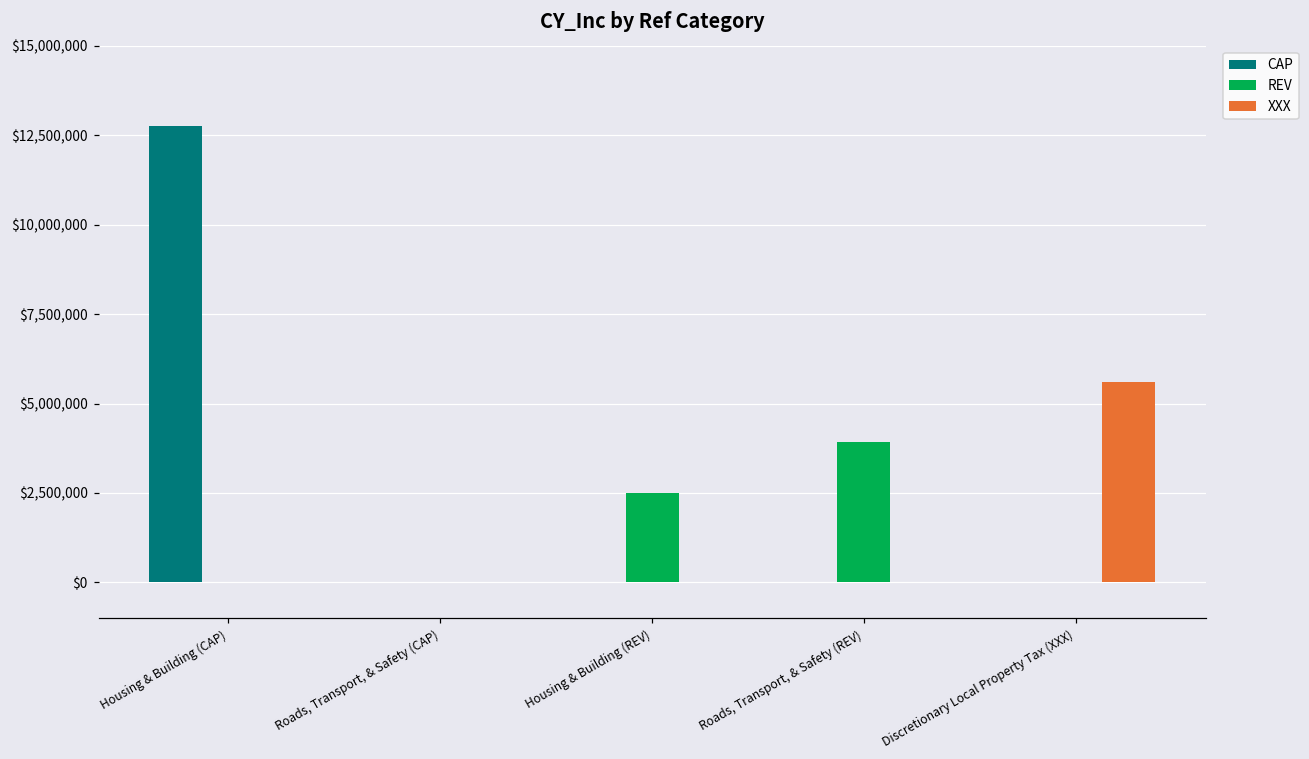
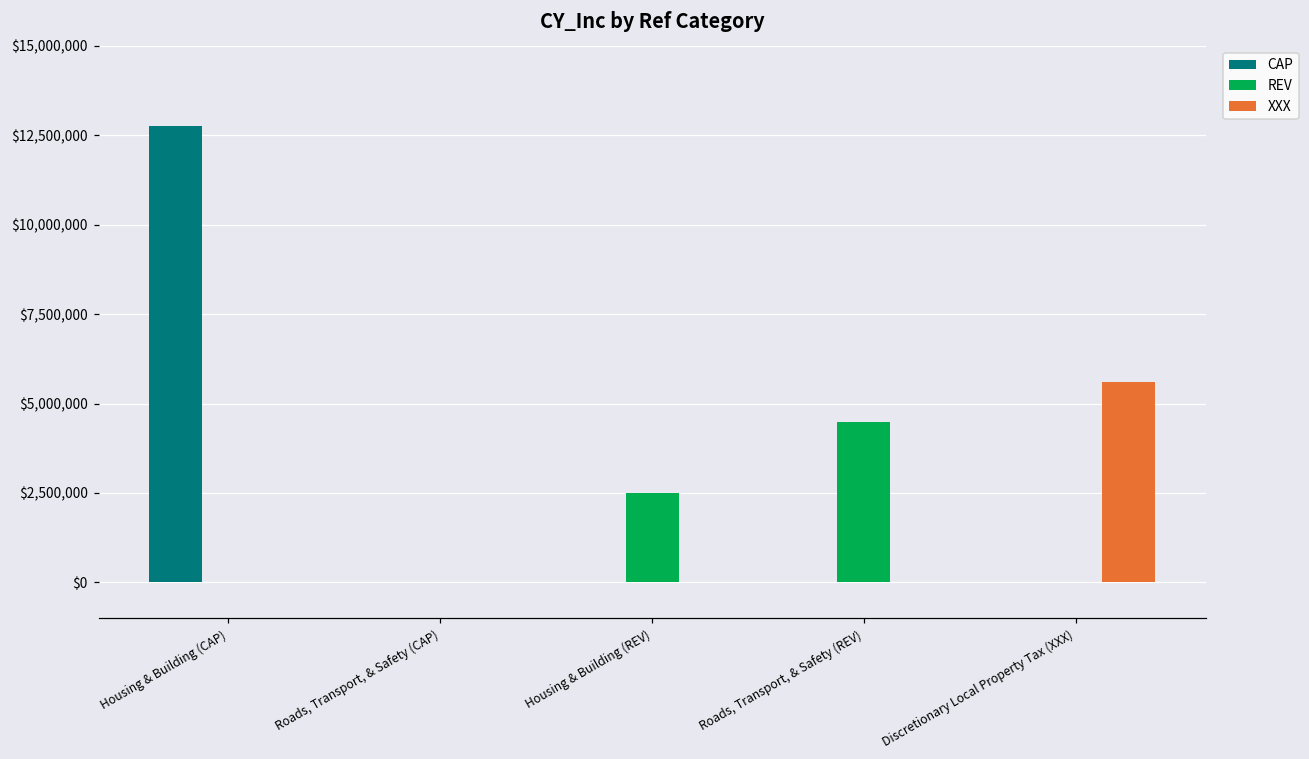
REV, Roads, Transport, & Safety (REV): $3,900,000 -> $4,500,000
